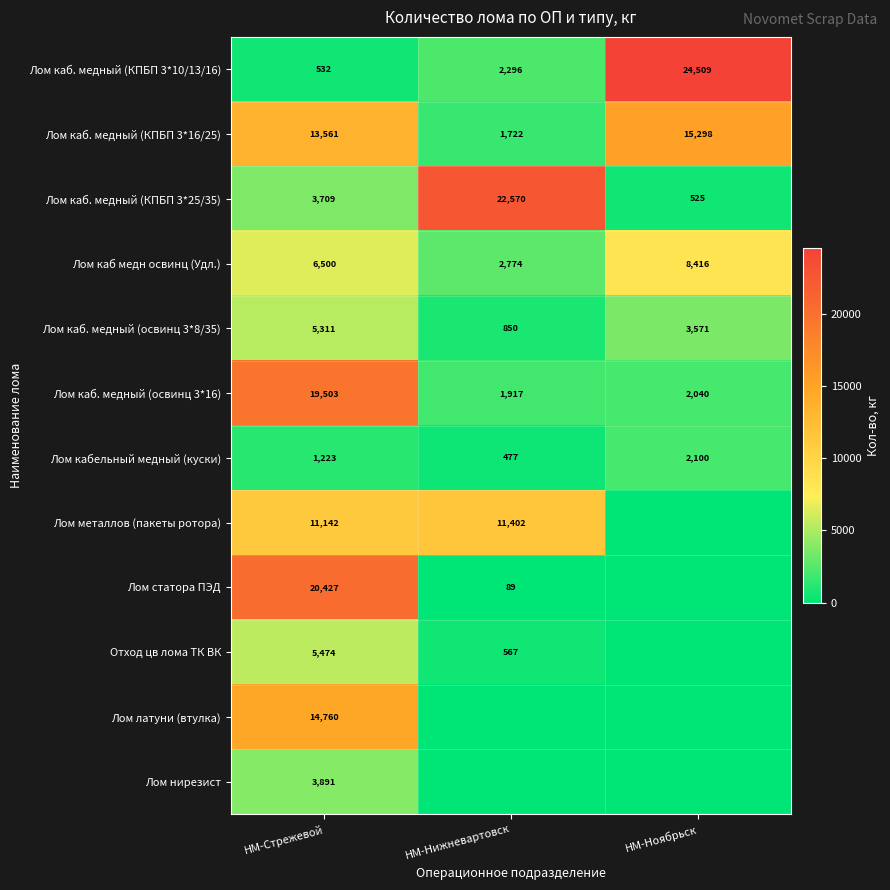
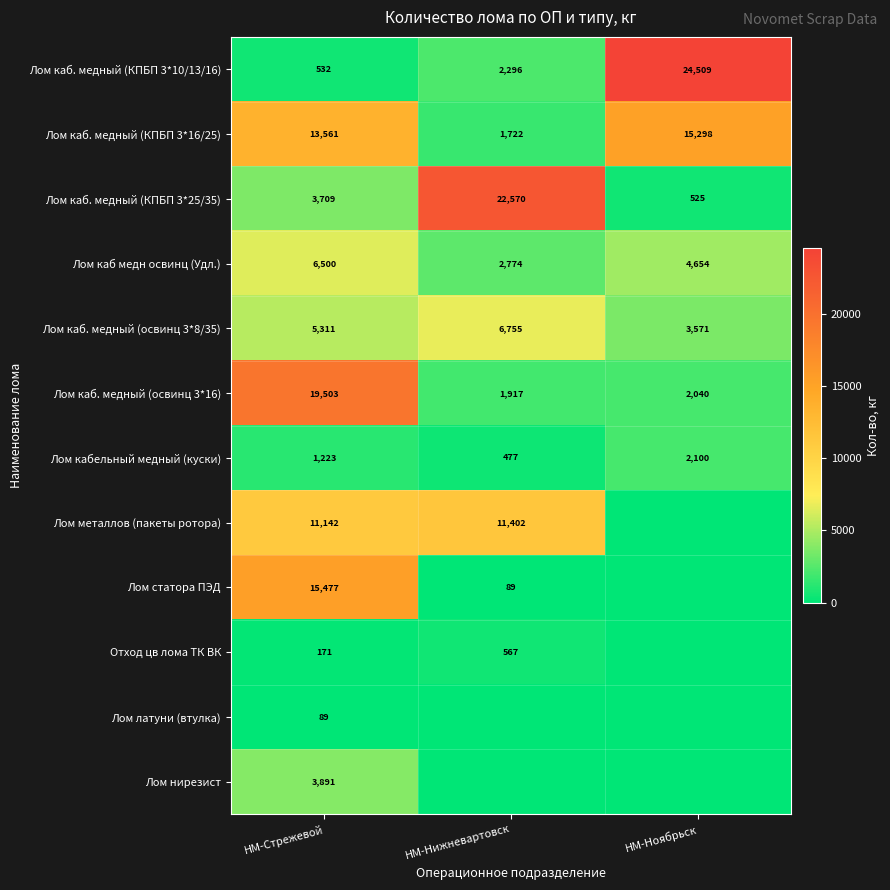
Лом каб медн освинц (Удл.), НМ-Ноябрьск: 8,416 -> 4,654
Лом каб. медный (освинц 3*8/35), НМ-Нижневартовск: 850 -> 6,755
Лом статора ПЭД, НМ-Стрежевой: 20,427 -> 15,477
Отход цв лома ТК ВК, НМ-Стрежевой: 5,474 -> 171
Лом латуни (втулка), НМ-Стрежевой: 14,760 -> 89
